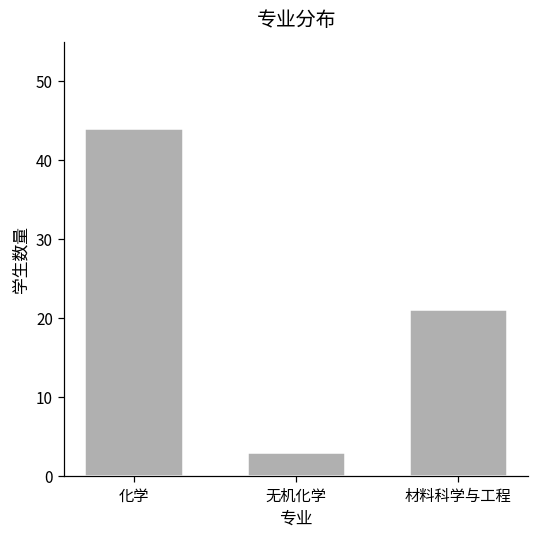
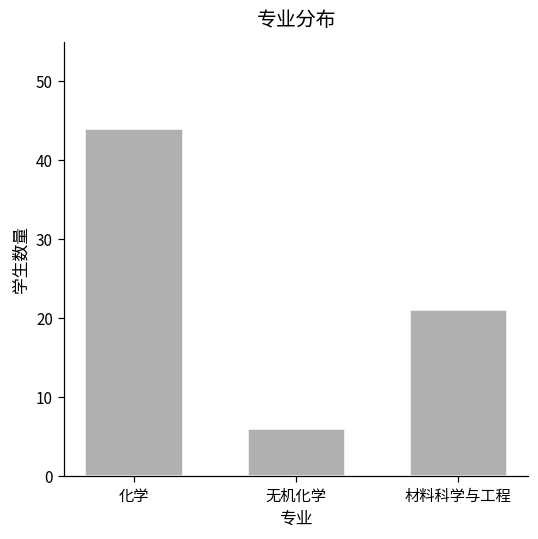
无机化学: 3 -> 6
